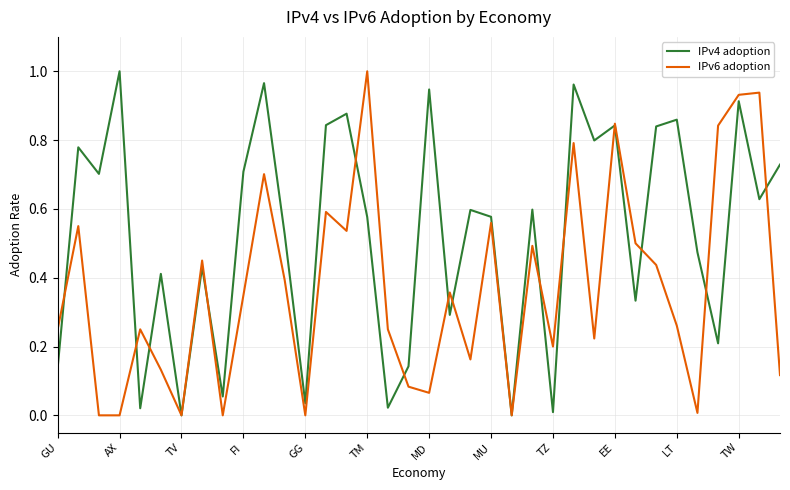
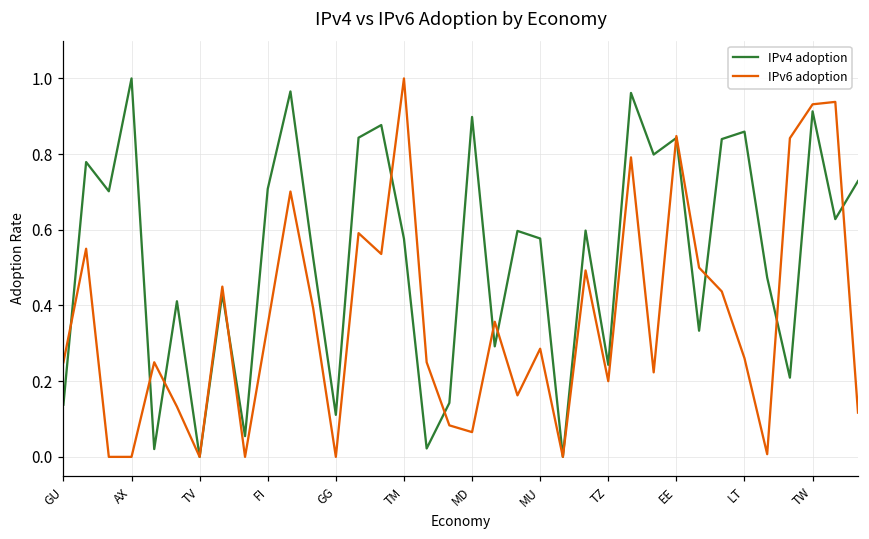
IPv4 adoption, GG: 0.04 -> 0.11
IPv4 adoption, MD: 0.95 -> 0.90
IPv6 adoption, MU: 0.56 -> 0.29
IPv4 adoption, TZ: 0.01 -> 0.24
